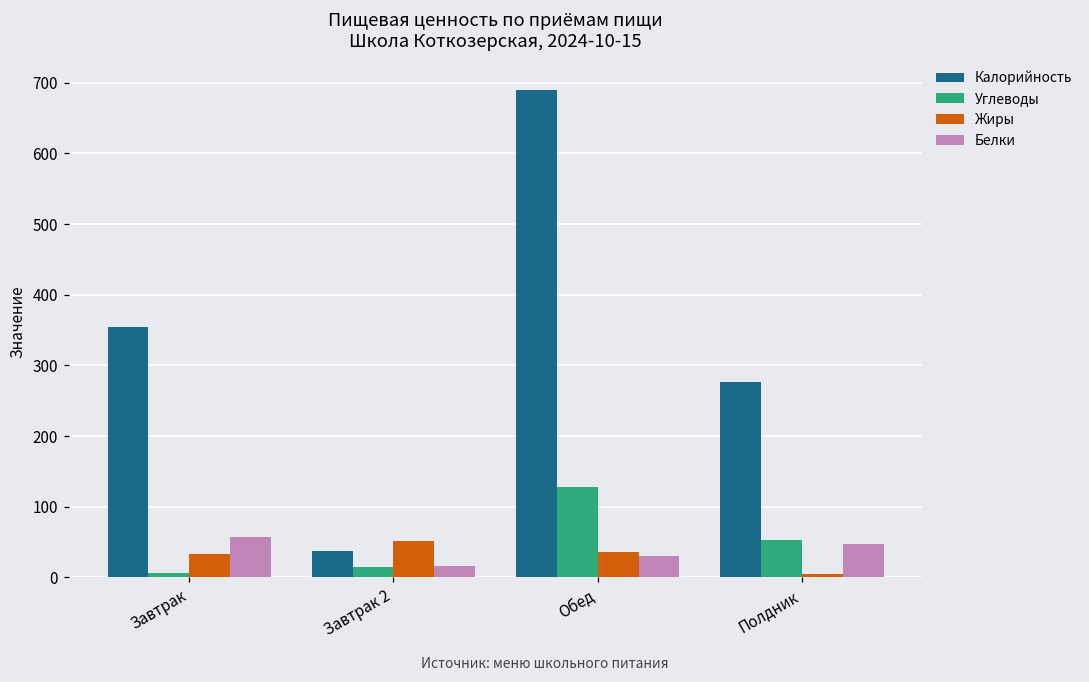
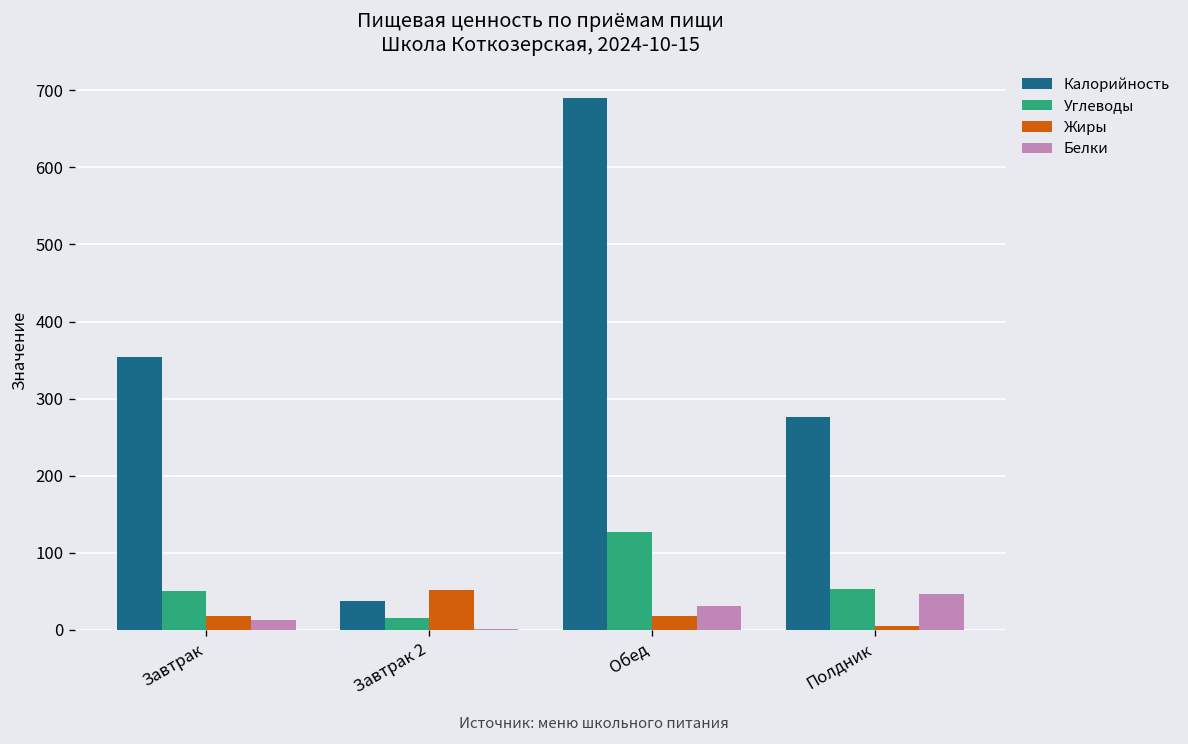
Углеводы, Завтрак: 10 -> 50
Жиры, Завтрак: 30 -> 20
Белки, Завтрак: 60 -> 10
Белки, Завтрак 2: 20 -> 0
Жиры, Обед: 40 -> 20
